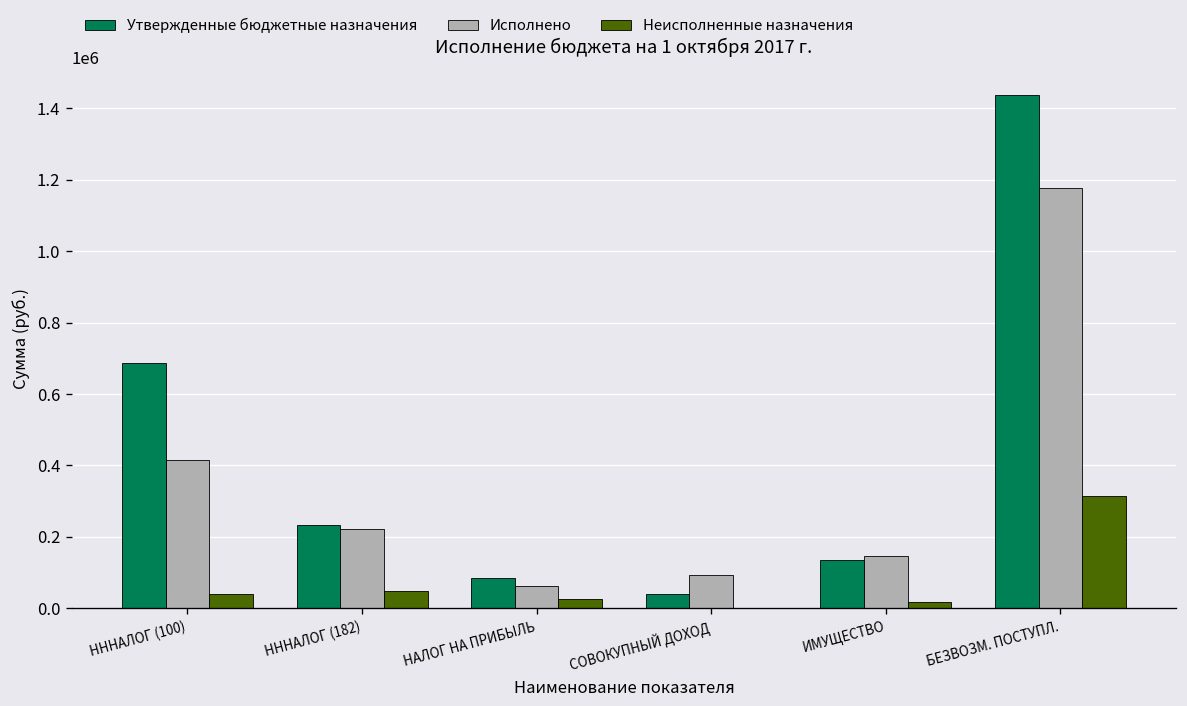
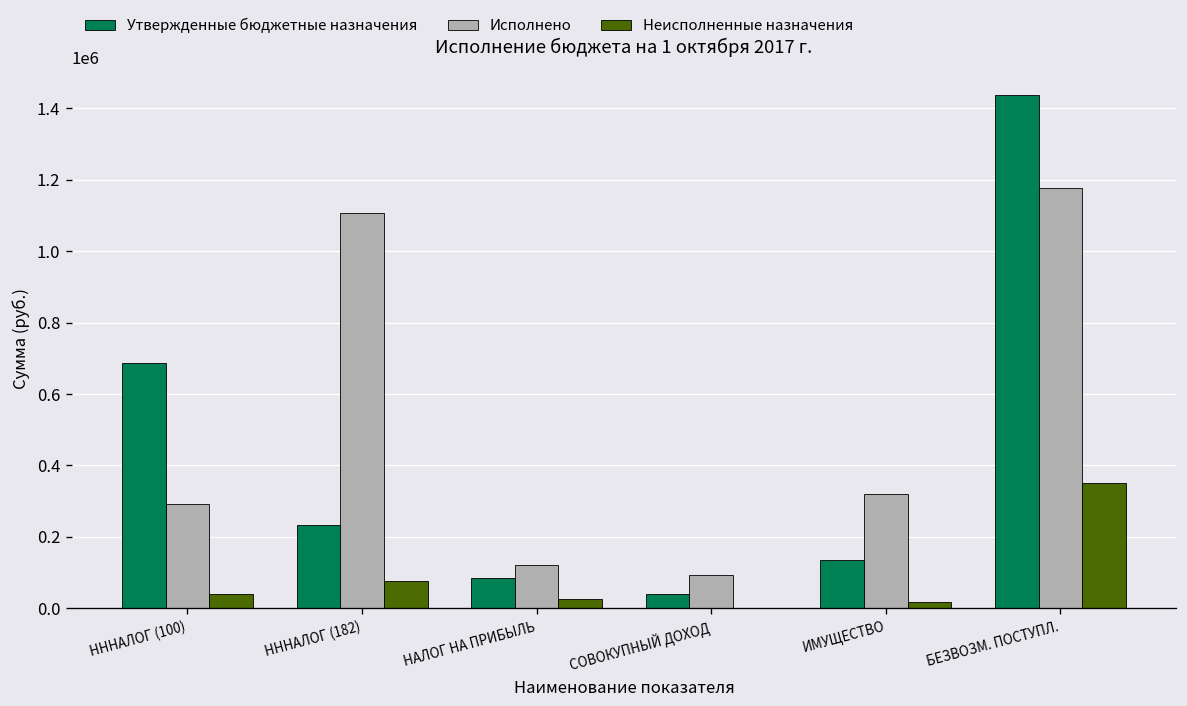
Исполнено, НННАЛОГ (100): 410000 -> 290000
Исполнено, НННАЛОГ (182): 220000 -> 1110000
Неисполненные назначения, НННАЛОГ (182): 50000 -> 80000
Исполнено, НАЛОГ НА ПРИБЫЛЬ: 60000 -> 120000
Исполнено, ИМУЩЕСТВО: 150000 -> 320000
Неисполненные назначения, БЕЗВОЗМ. ПОСТУПЛ.: 310000 -> 350000
